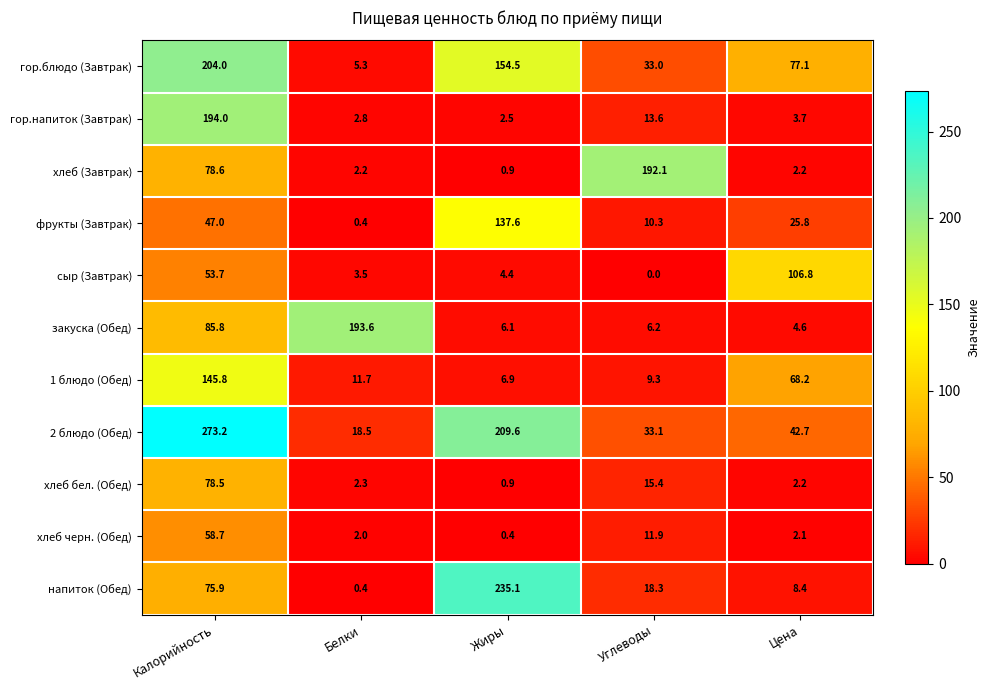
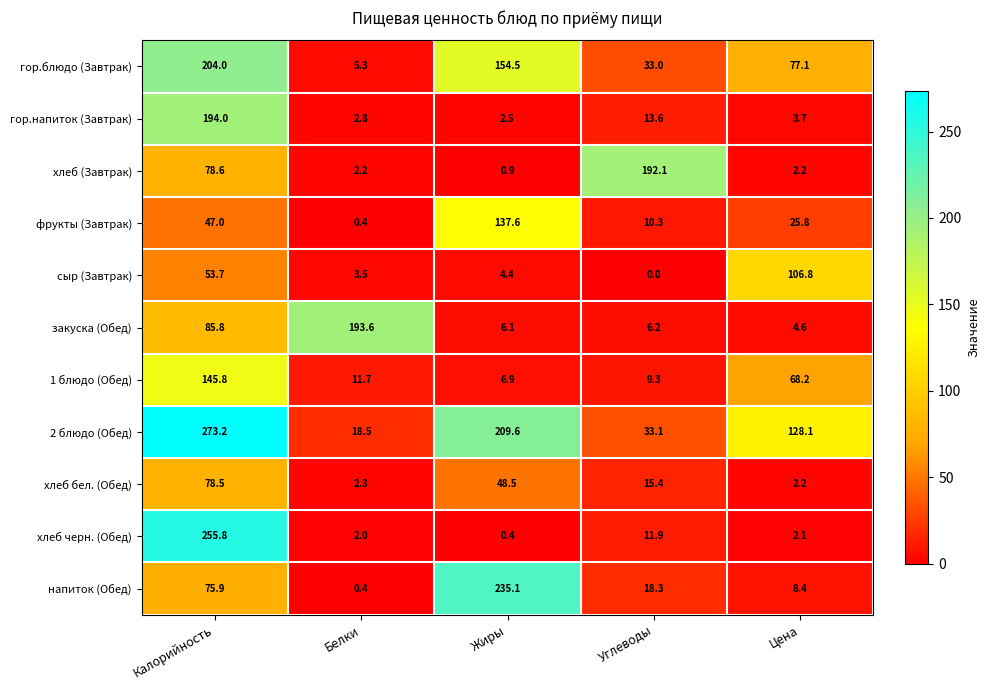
2 блюдо (Обед), Цена: 42.7 -> 128.1
хлеб бел. (Обед), Жиры: 0.9 -> 48.5
хлеб черн. (Обед), Калорийность: 58.7 -> 255.8
